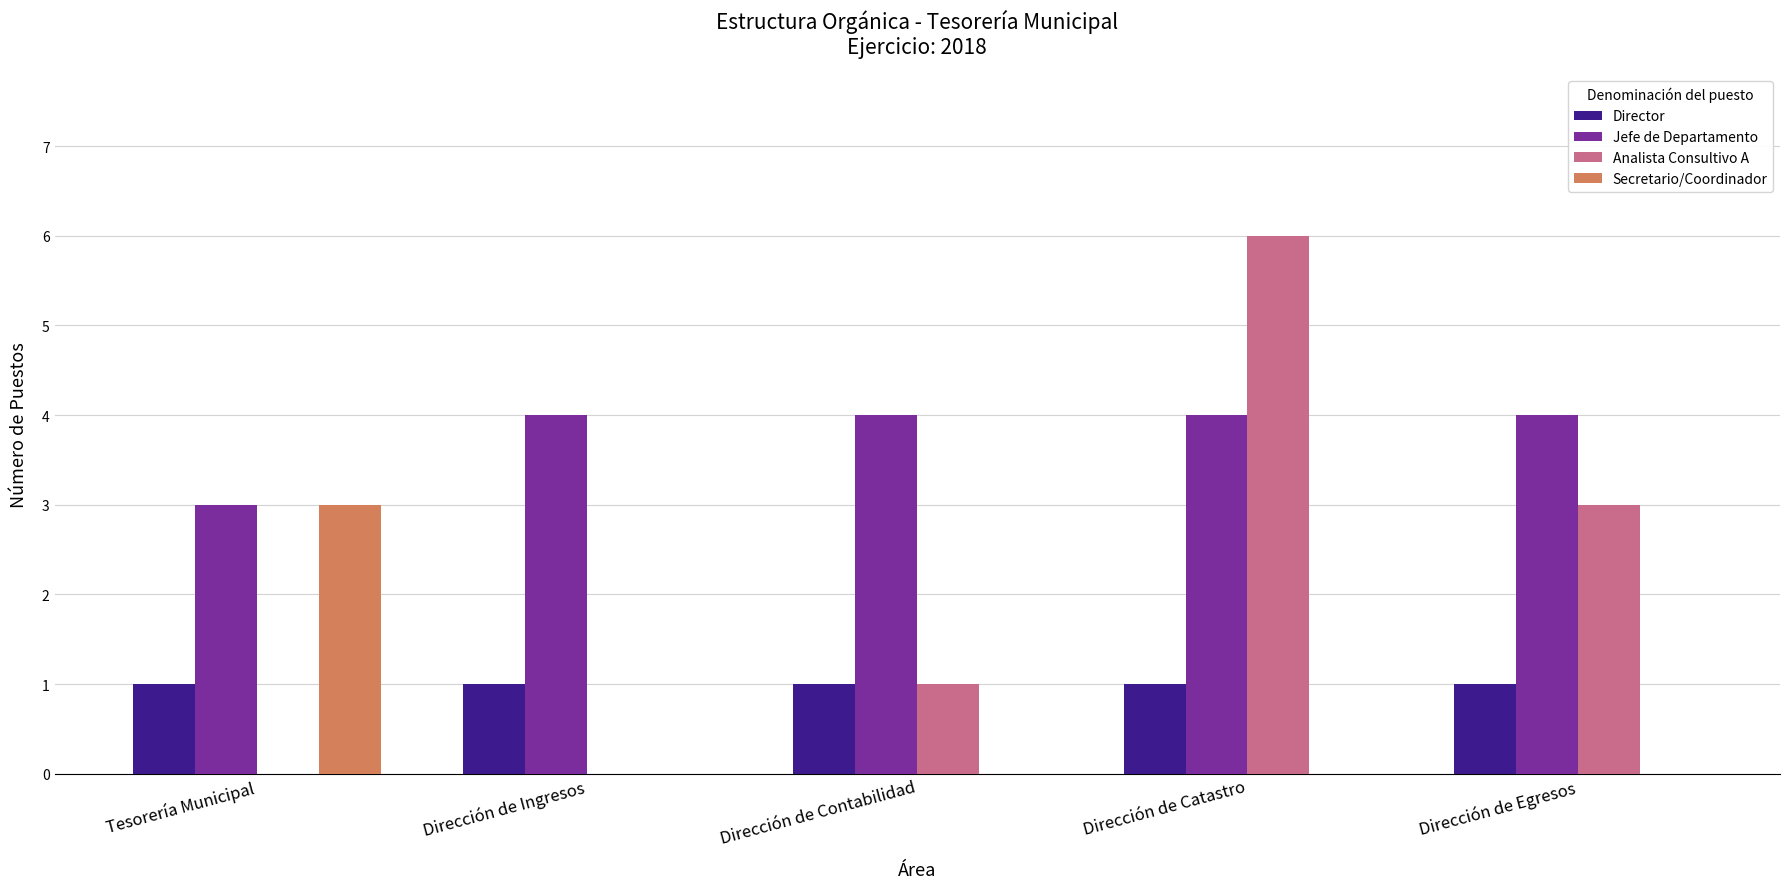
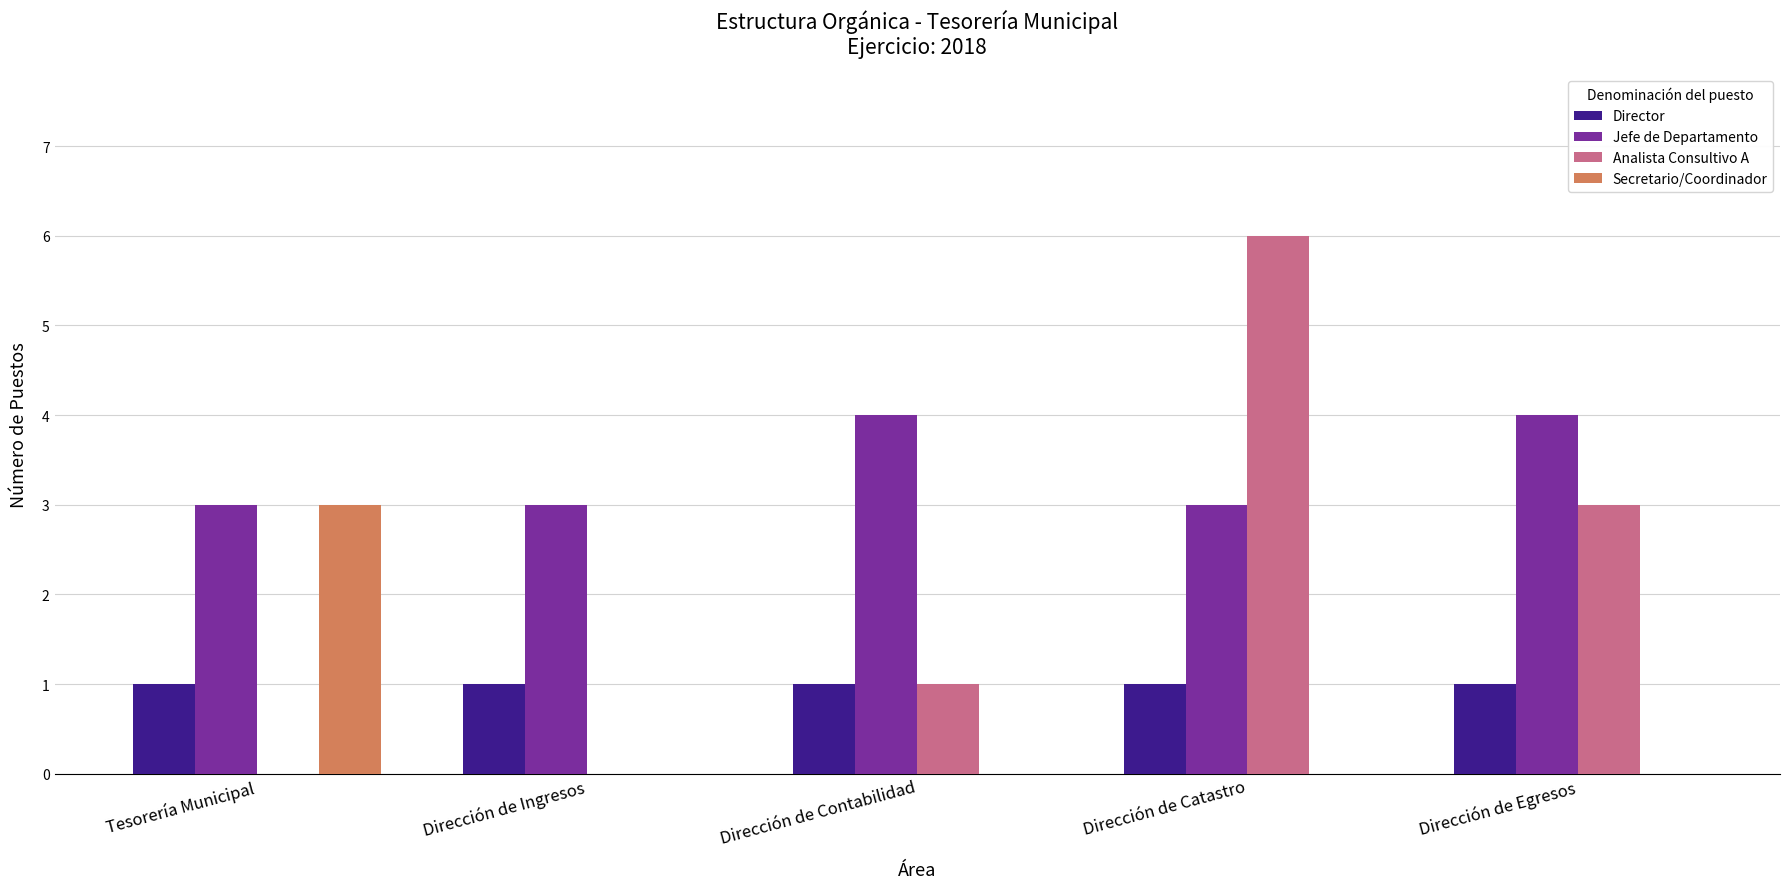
Jefe de Departamento, Dirección de Ingresos: 4 -> 3
Jefe de Departamento, Dirección de Catastro: 4 -> 3
